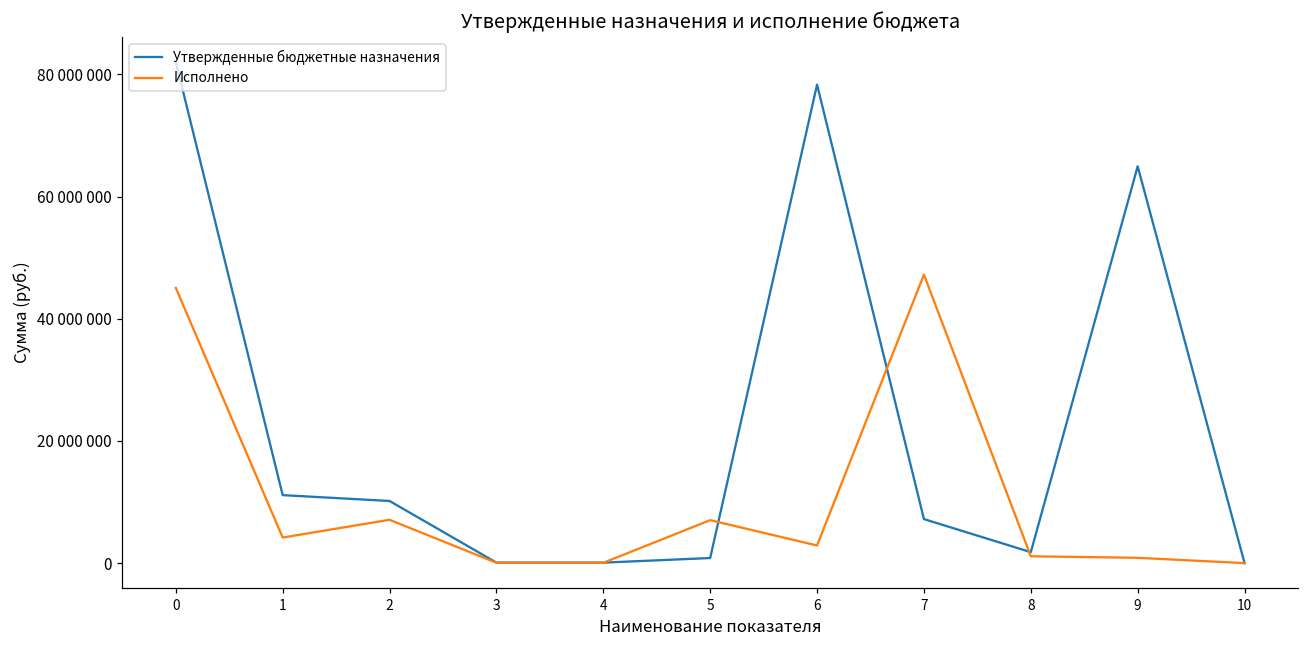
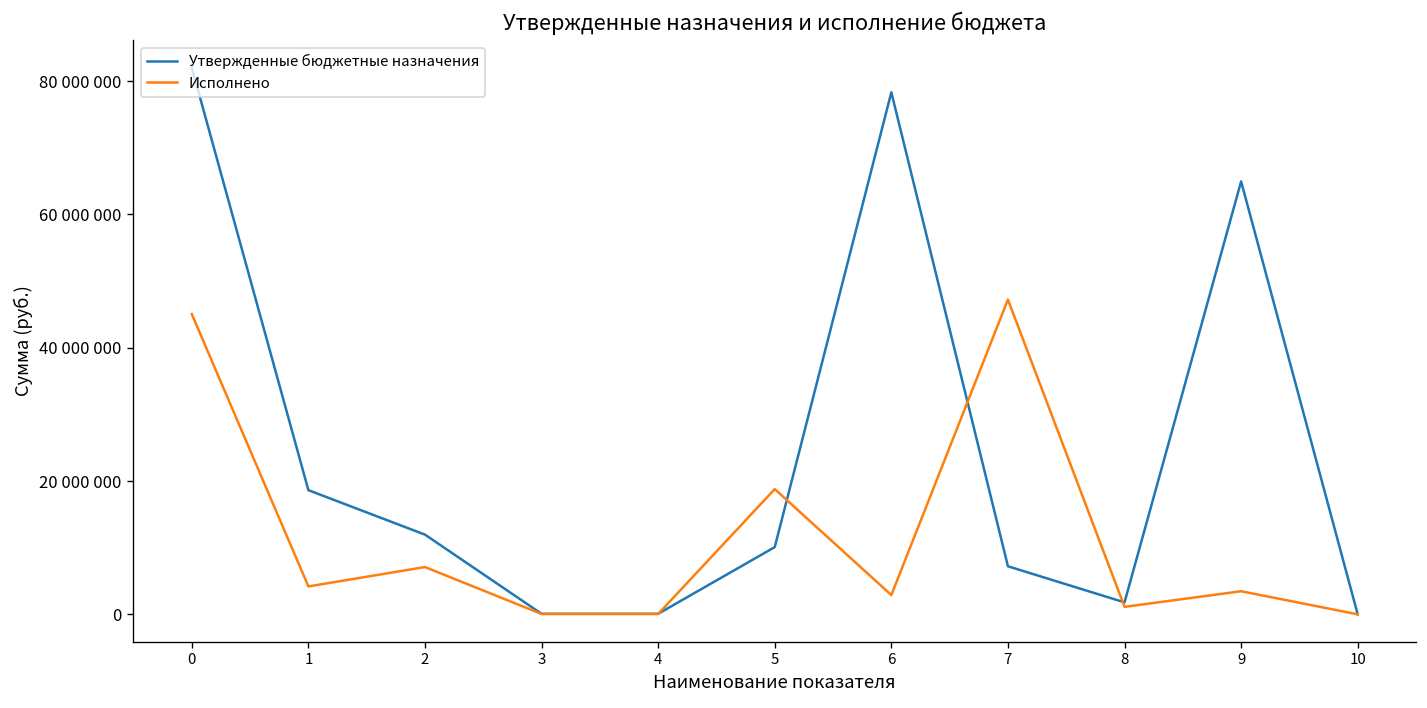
Утвержденные бюджетные назначения, 1: 11000000 -> 19000000
Утвержденные бюджетные назначения, 2: 10000000 -> 12000000
Утвержденные бюджетные назначения, 5: 1000000 -> 10000000
Исполнено, 5: 7000000 -> 19000000
Исполнено, 9: 1000000 -> 3000000
